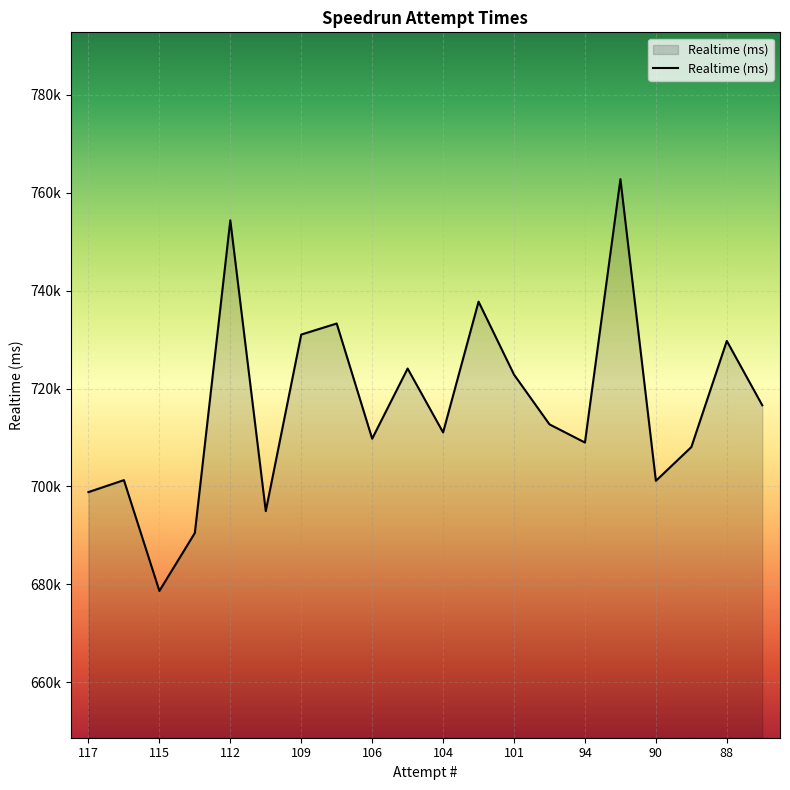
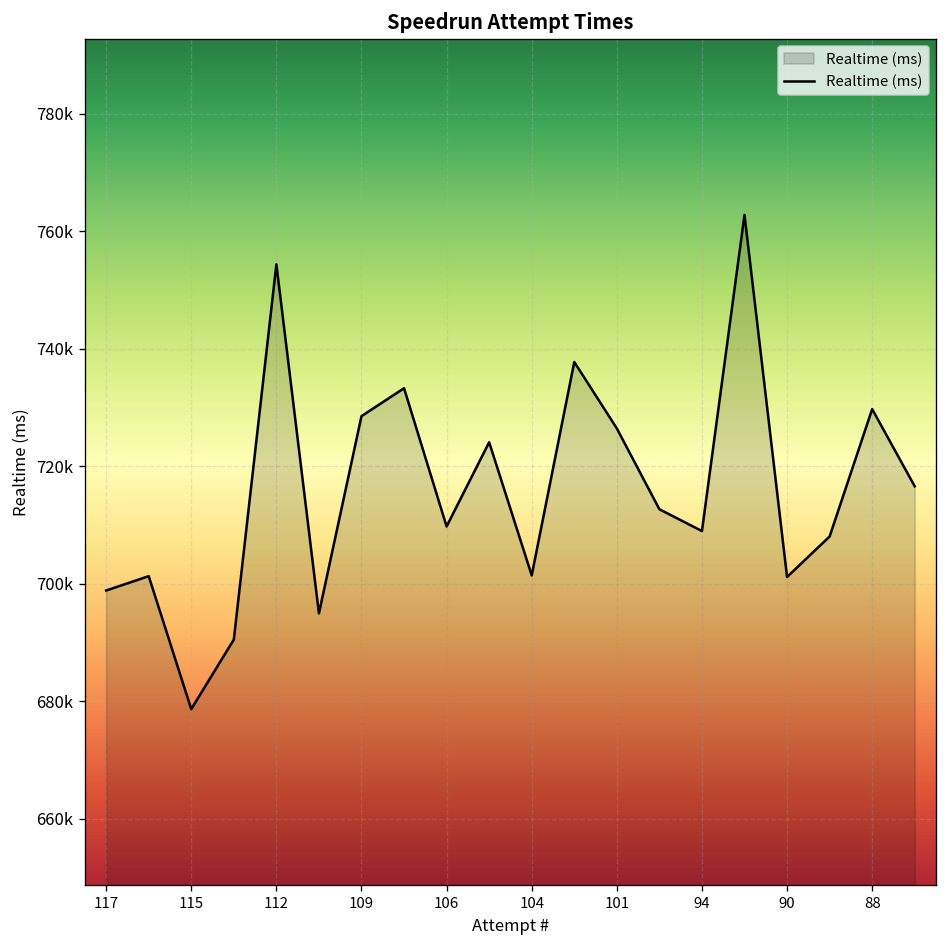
109: 731000 -> 729000
104: 711000 -> 701000
101: 723000 -> 726000
